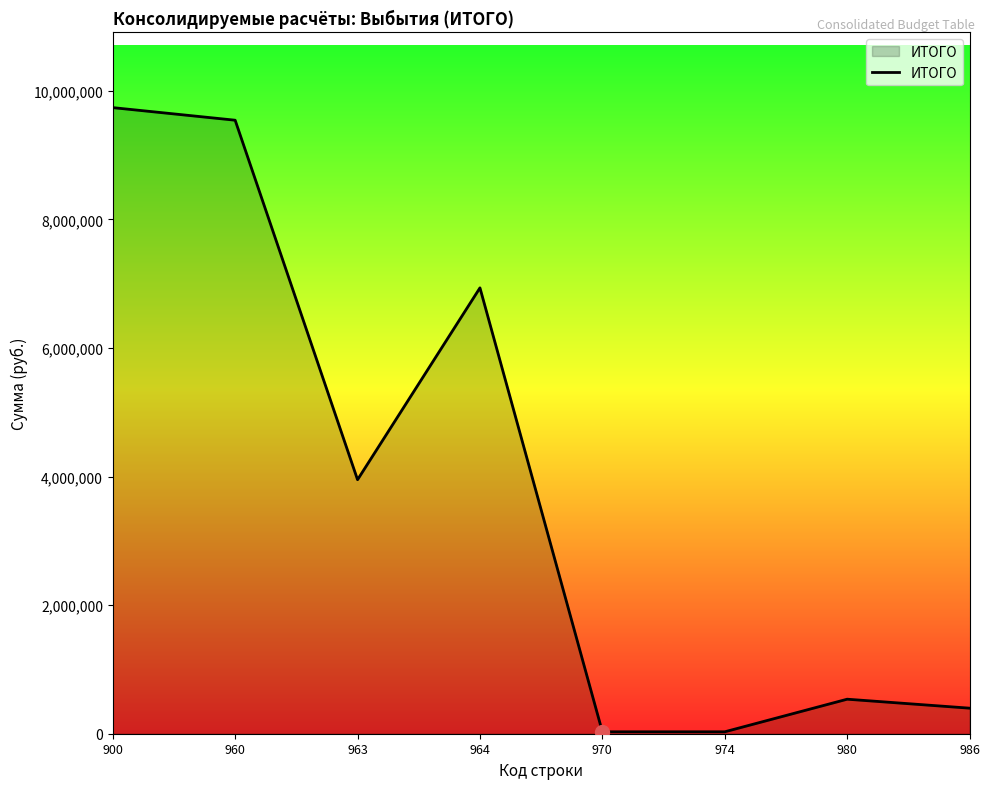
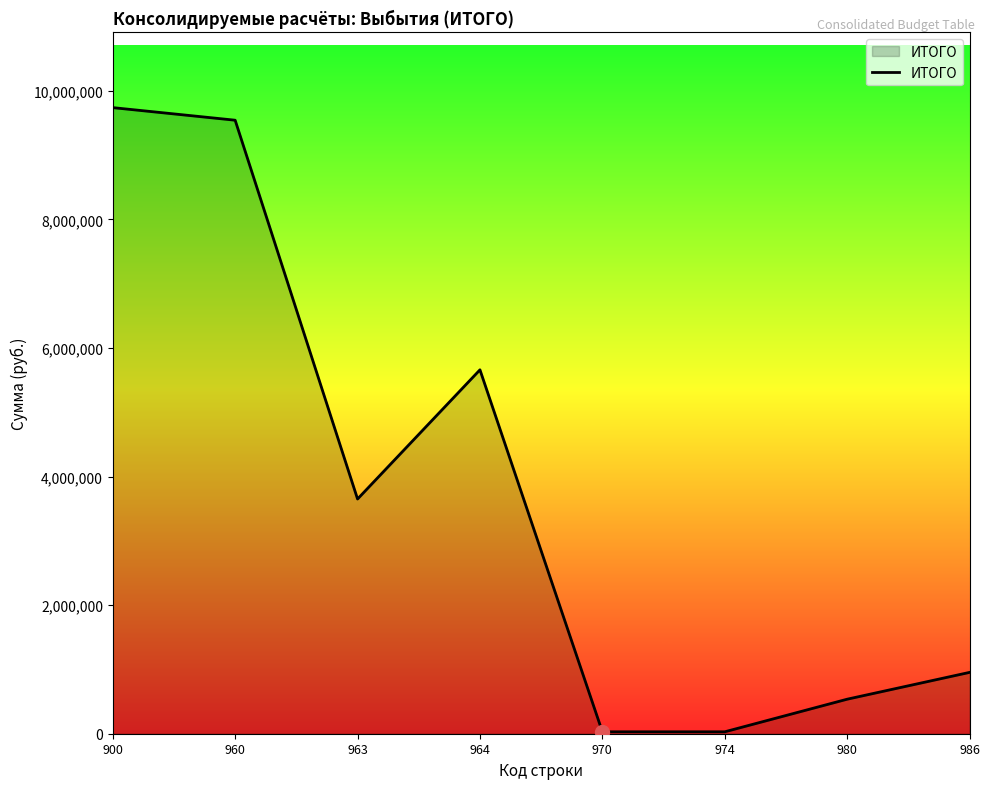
ИТОГО, 963: 4,000,000 -> 3,700,000
ИТОГО, 964: 6,900,000 -> 5,700,000
ИТОГО, 986: 400,000 -> 1,000,000
